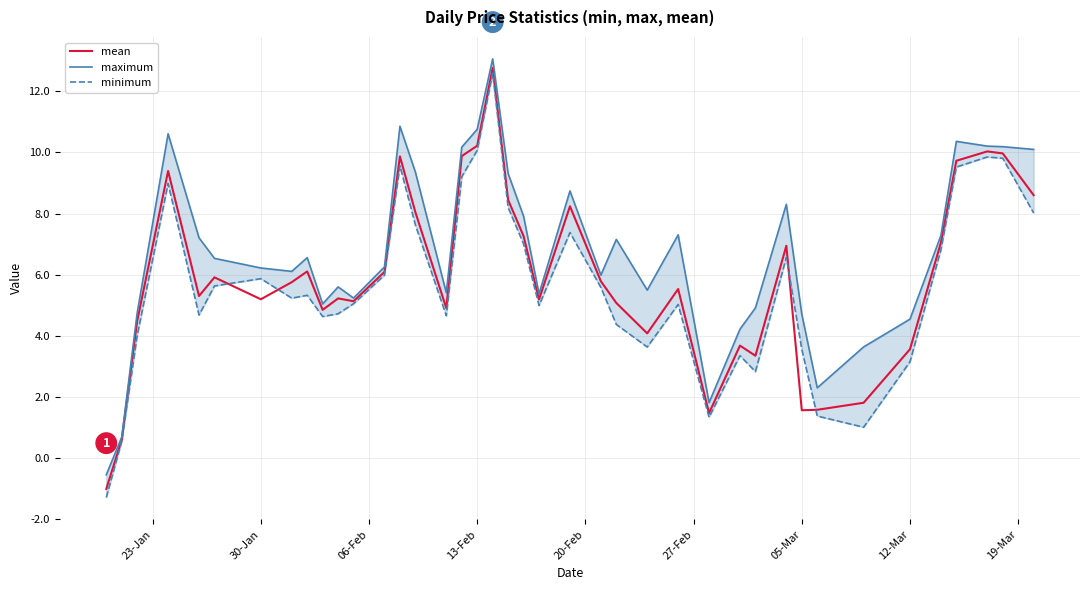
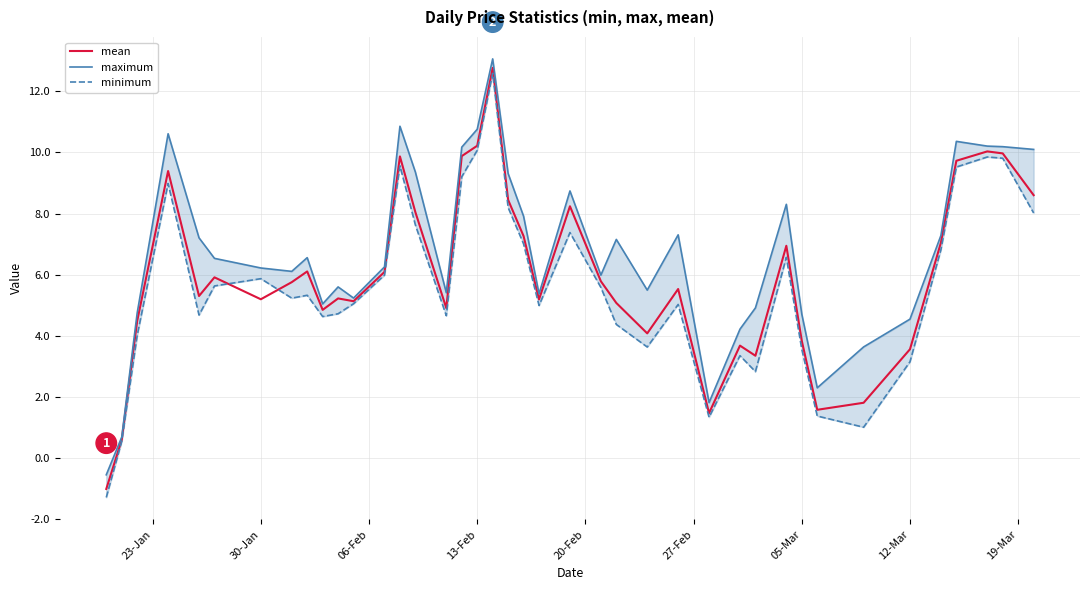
mean, 05-Mar: 1.6 -> 3.8
